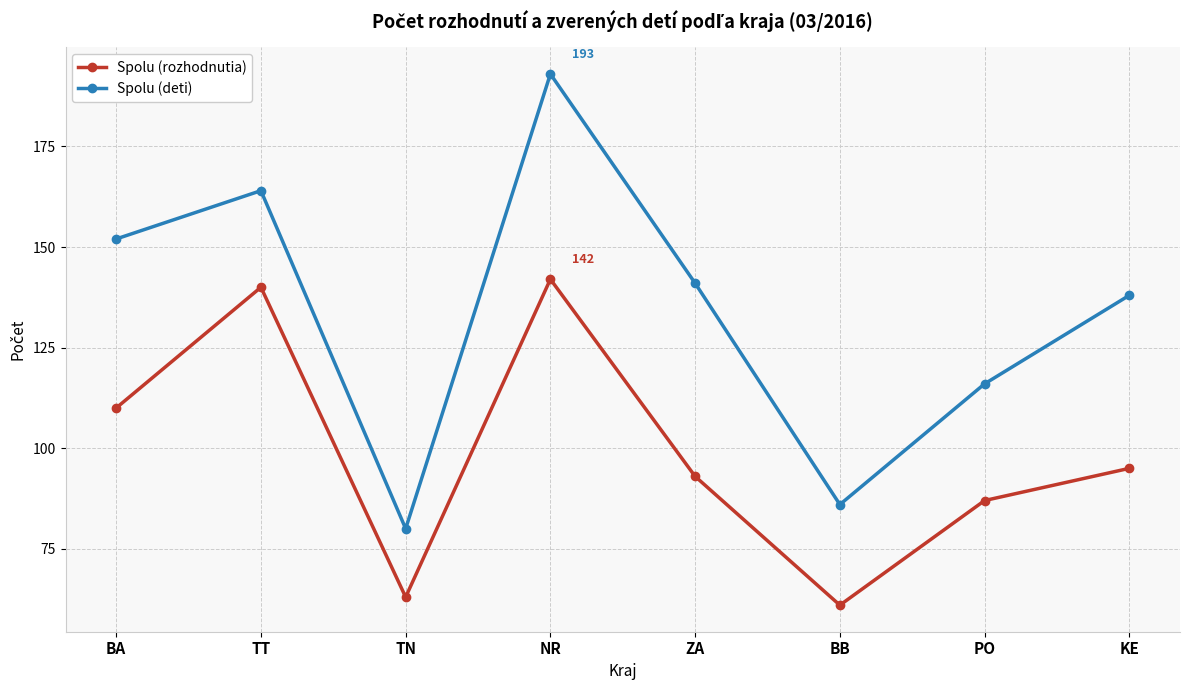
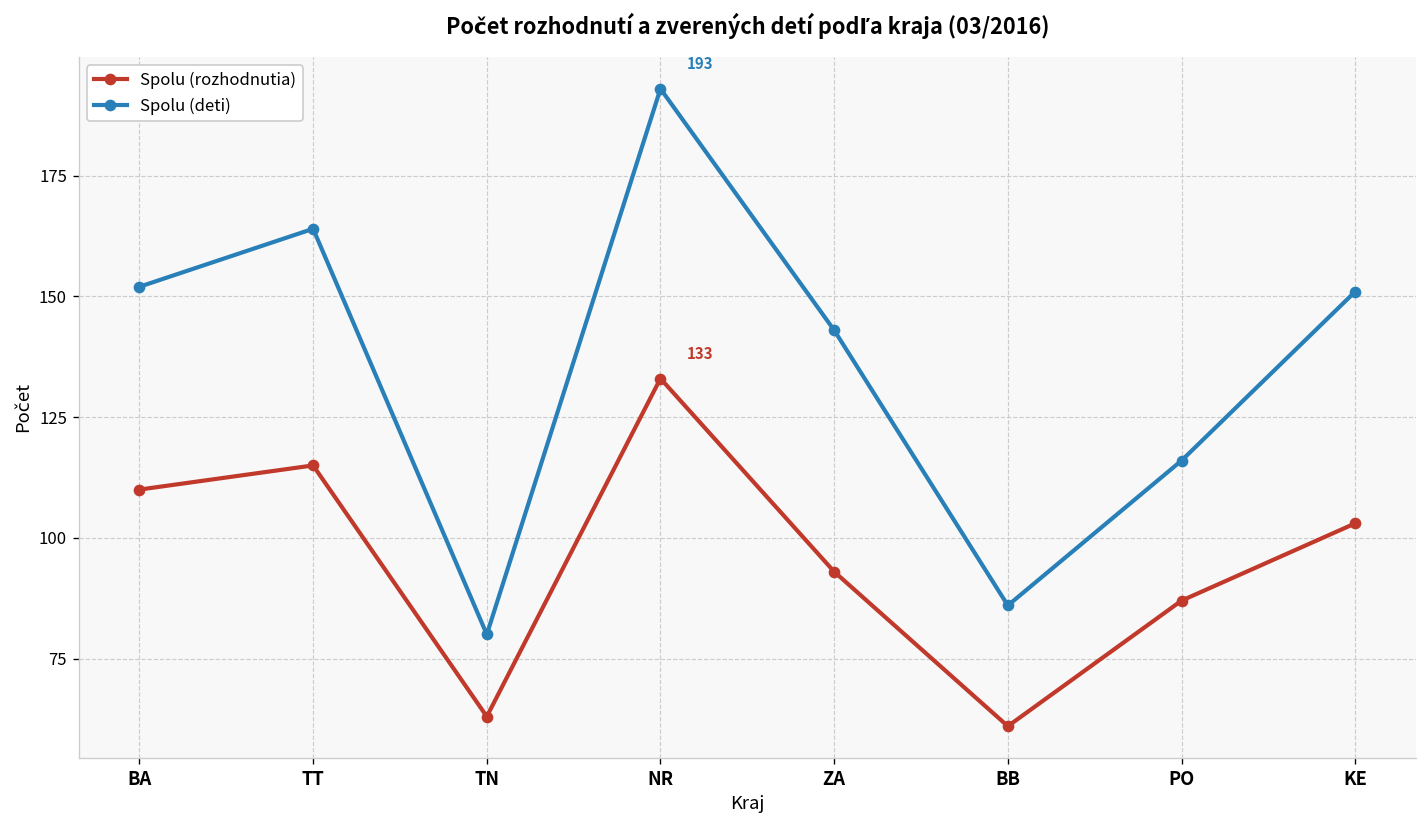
Spolu (rozhodnutia), TT: 140 -> 115
Spolu (rozhodnutia), NR: 142 -> 133
Spolu (deti), ZA: 141 -> 143
Spolu (rozhodnutia), KE: 95 -> 103
Spolu (deti), KE: 138 -> 151
